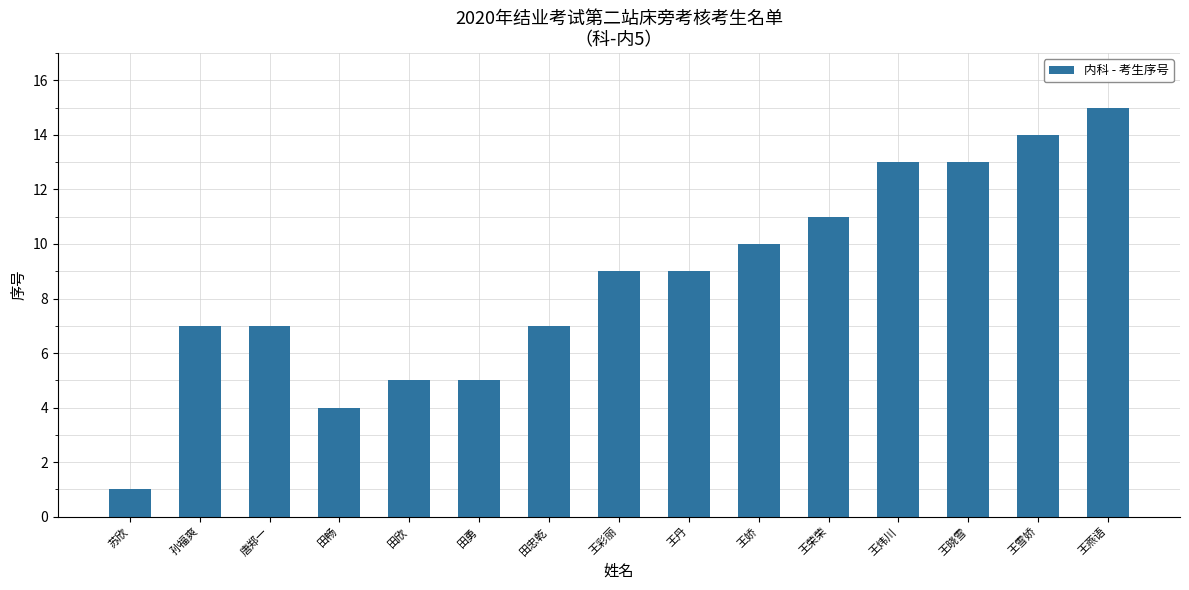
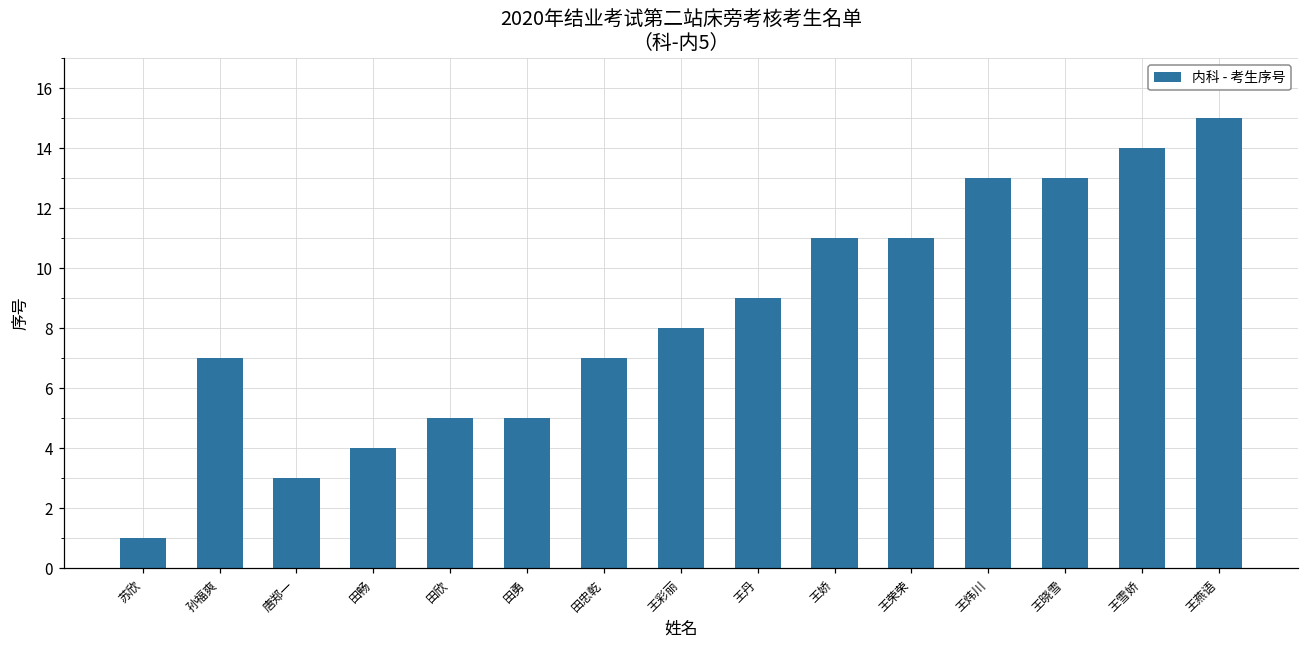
唐郑一: 7 -> 3
王彩丽: 9 -> 8
王娇: 10 -> 11
